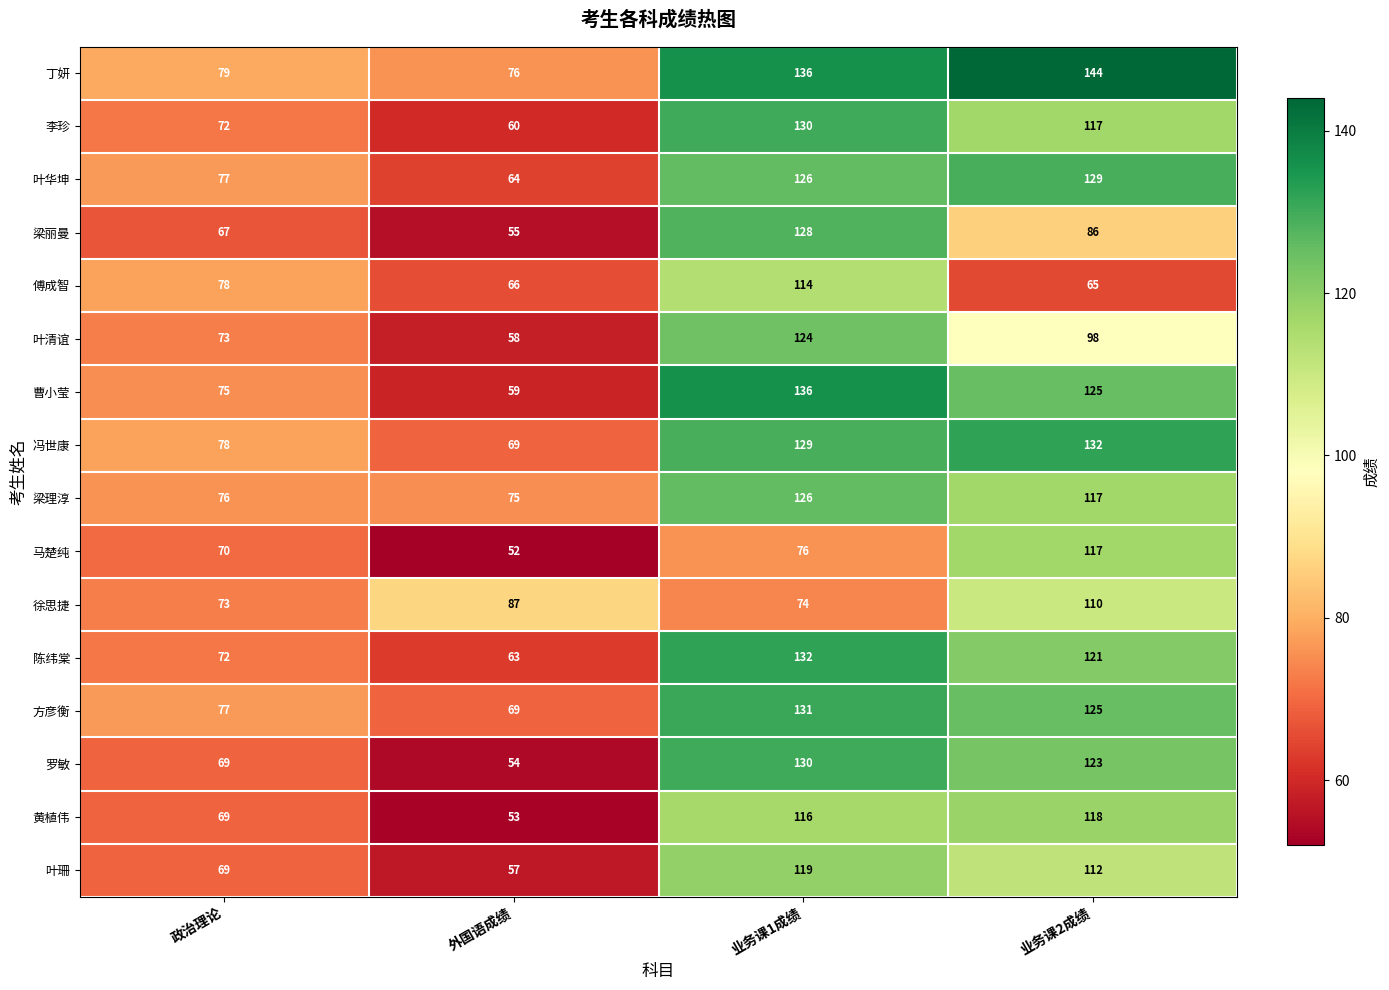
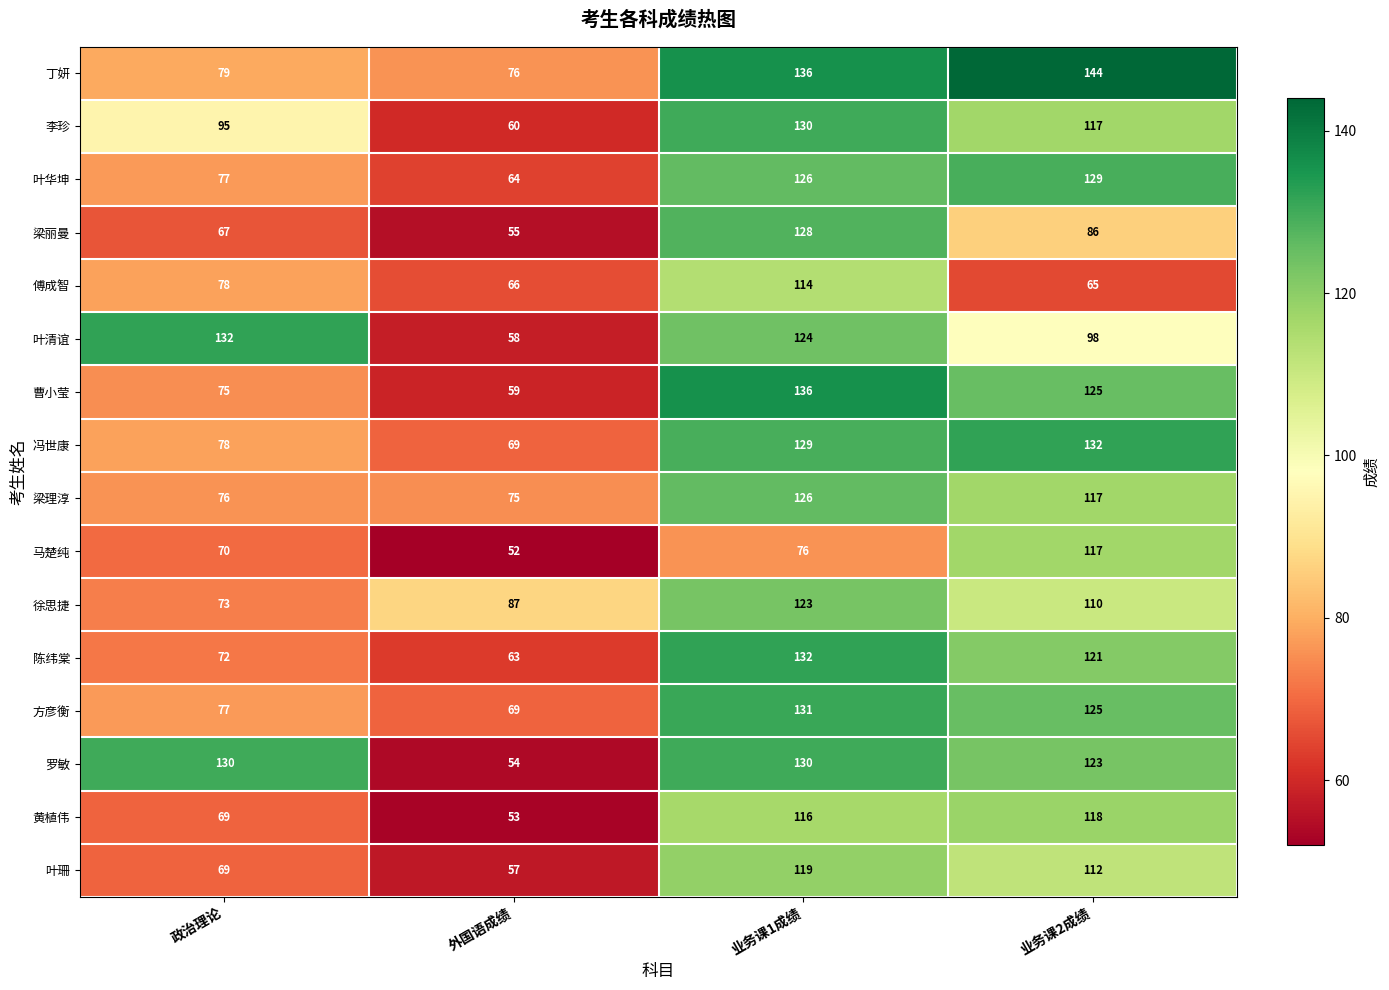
李珍, 政治理论: 72 -> 95
叶清谊, 政治理论: 73 -> 132
徐思捷, 业务课1成绩: 74 -> 123
罗敏, 政治理论: 69 -> 130
